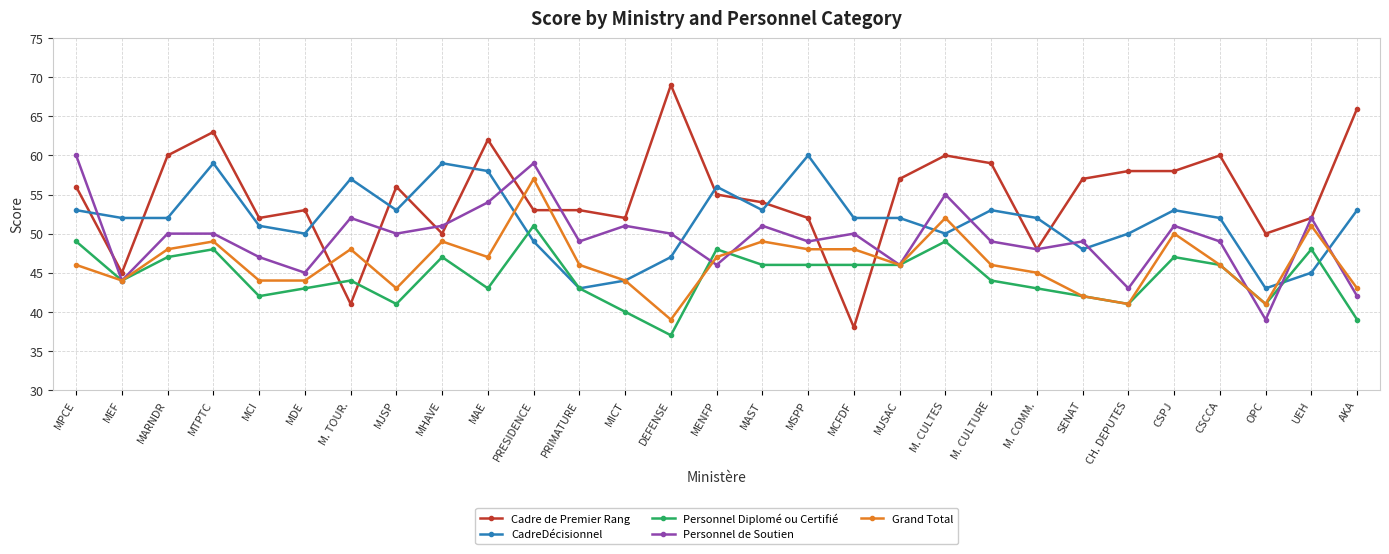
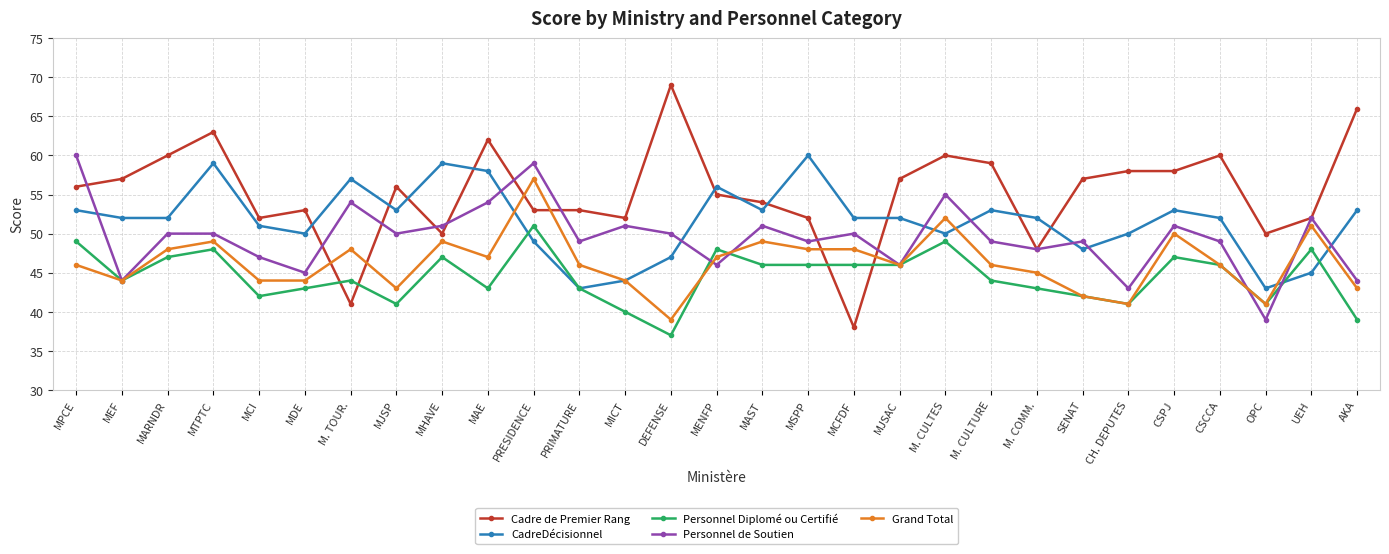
Cadre de Premier Rang, MEF: 45 -> 57
Personnel de Soutien, M. TOUR.: 52 -> 54
Personnel de Soutien, AKA: 42 -> 44
